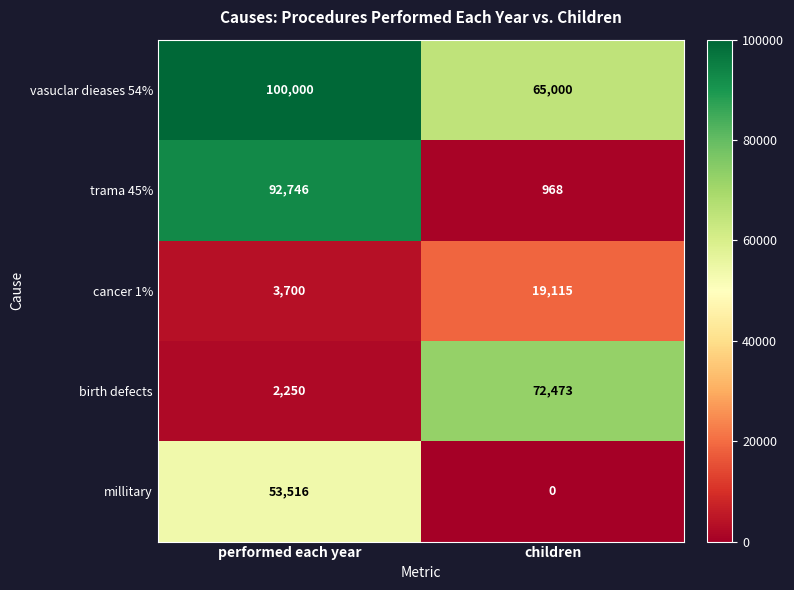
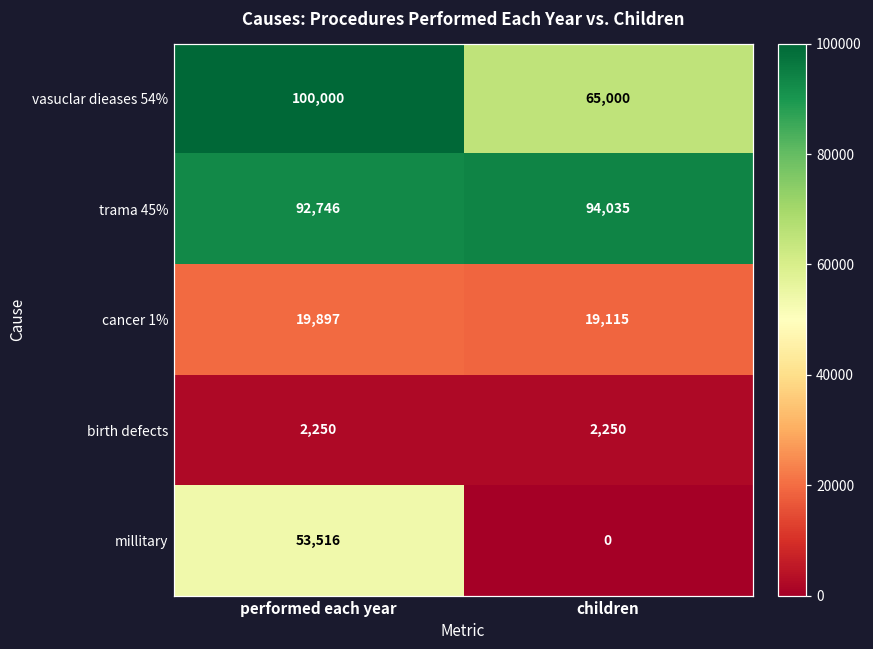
trama 45%, children: 968 -> 94,035
cancer 1%, performed each year: 3,700 -> 19,897
birth defects, children: 72,473 -> 2,250
